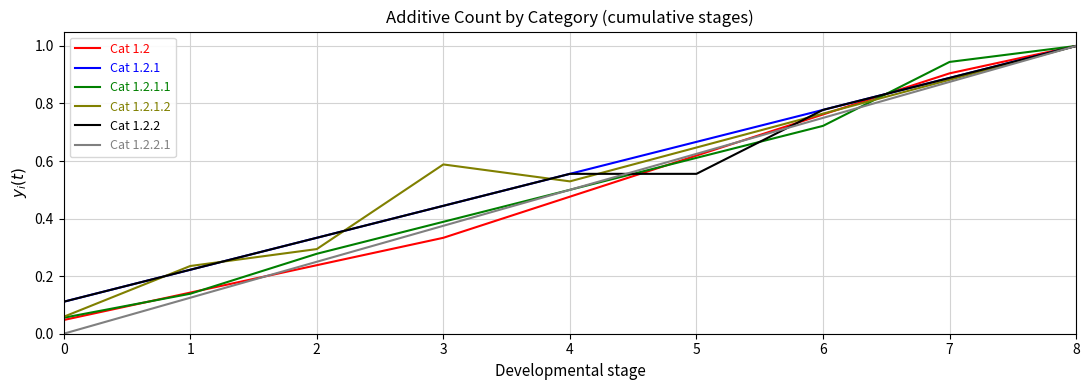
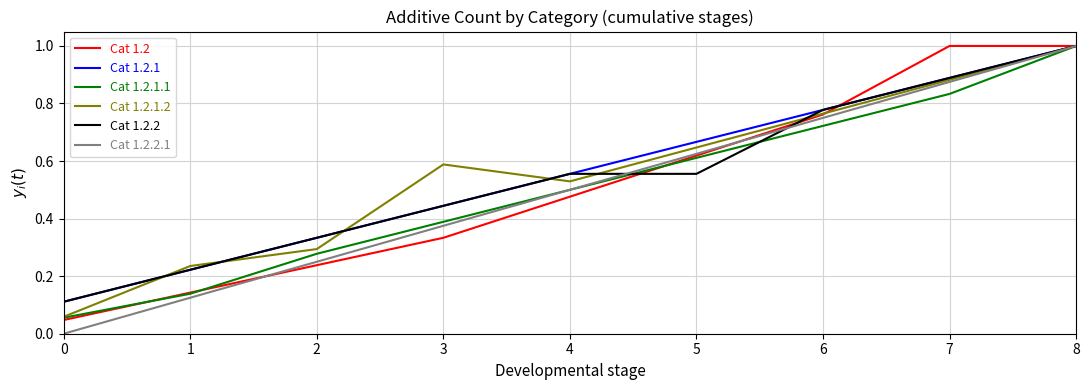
Cat 1.2, 7: 0.90 -> 1.00
Cat 1.2.1.1, 7: 0.94 -> 0.83
